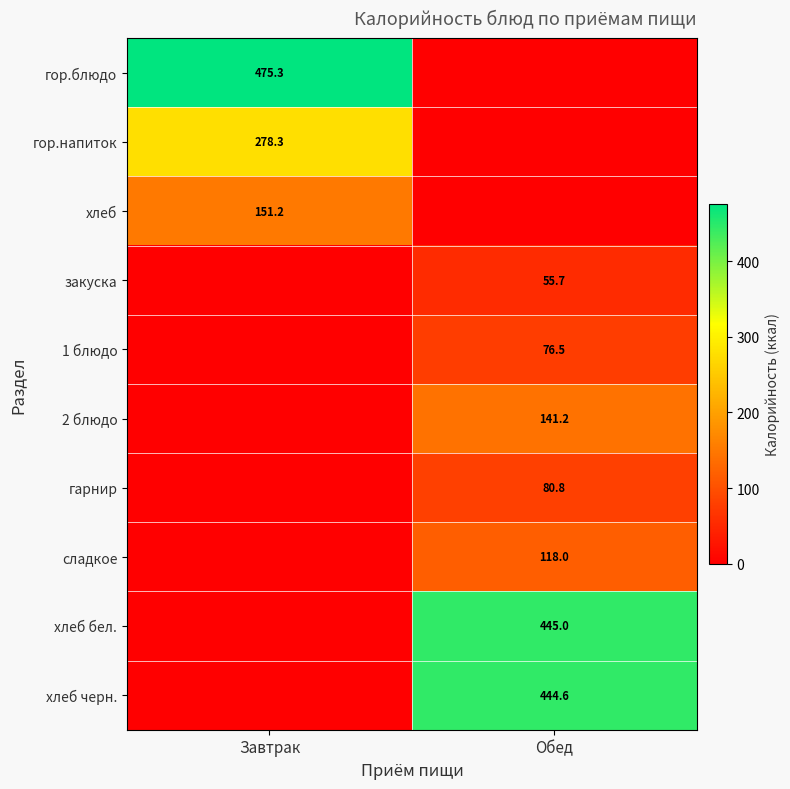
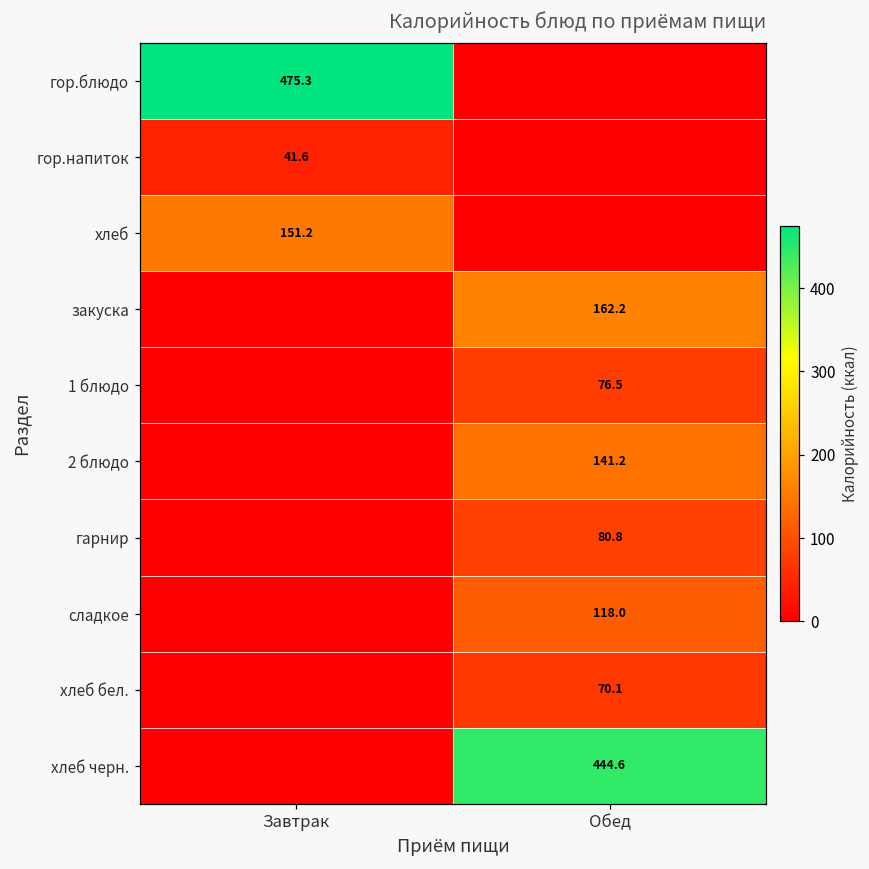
гор.напиток, Завтрак: 278.3 -> 41.6
закуска, Обед: 55.7 -> 162.2
хлеб бел., Обед: 445.0 -> 70.1
